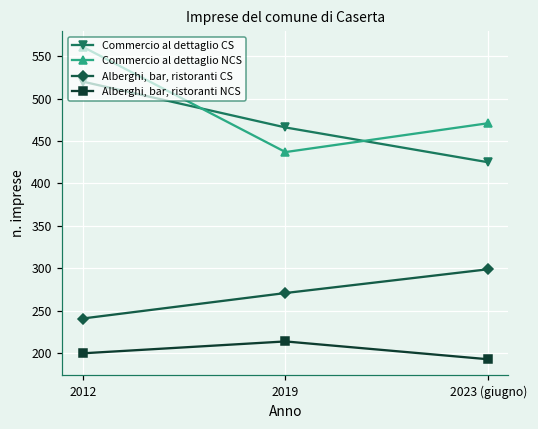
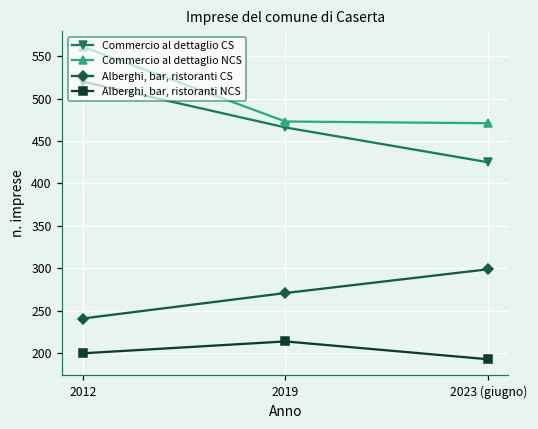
Commercio al dettaglio NCS, 2019: 440 -> 470
